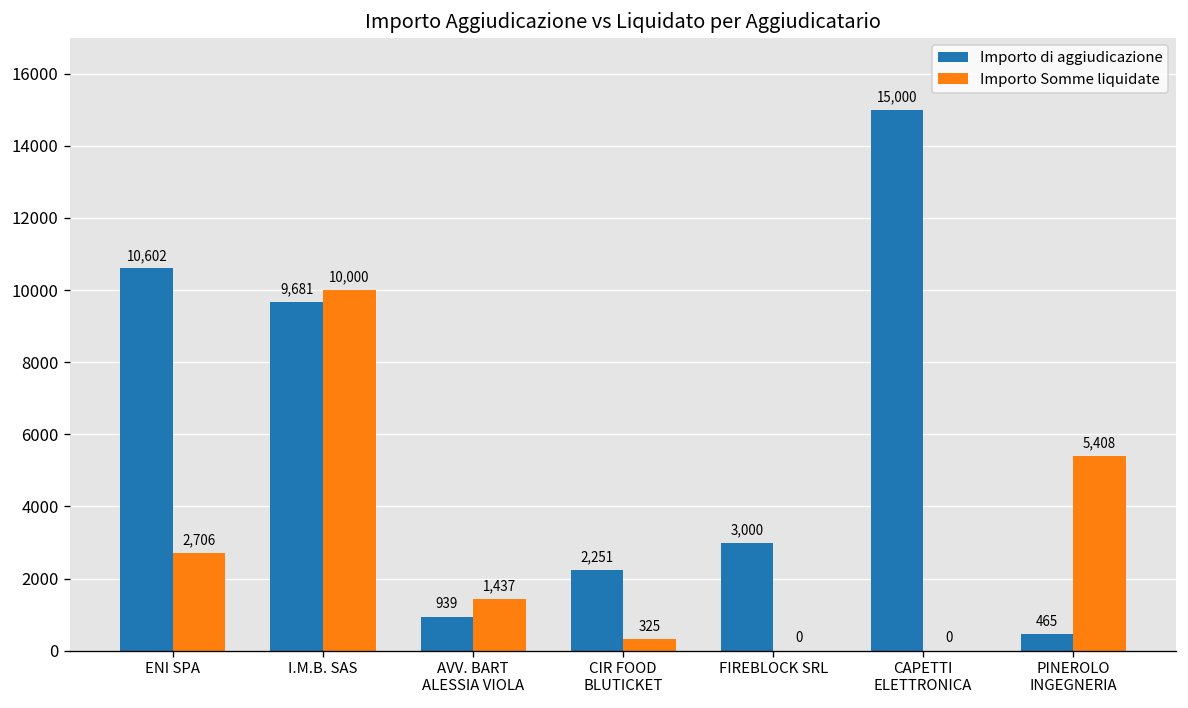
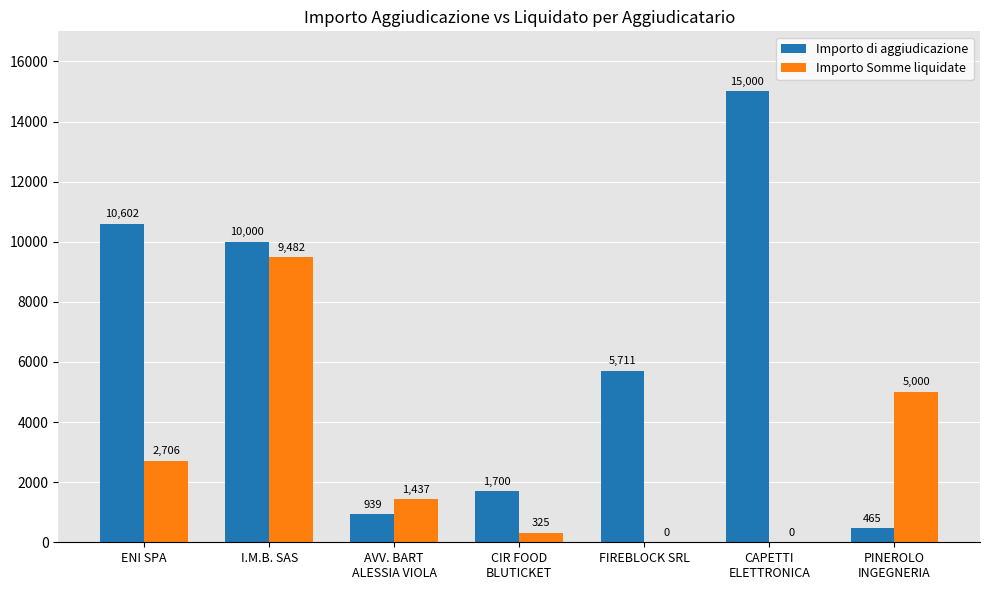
Importo di aggiudicazione, I.M.B. SAS: 9,681 -> 10,000
Importo Somme liquidate, I.M.B. SAS: 10,000 -> 9,482
Importo di aggiudicazione, CIR FOOD BLUTICKET: 2,251 -> 1,700
Importo di aggiudicazione, FIREBLOCK SRL: 3,000 -> 5,711
Importo Somme liquidate, PINEROLO INGEGNERIA: 5,408 -> 5,000
